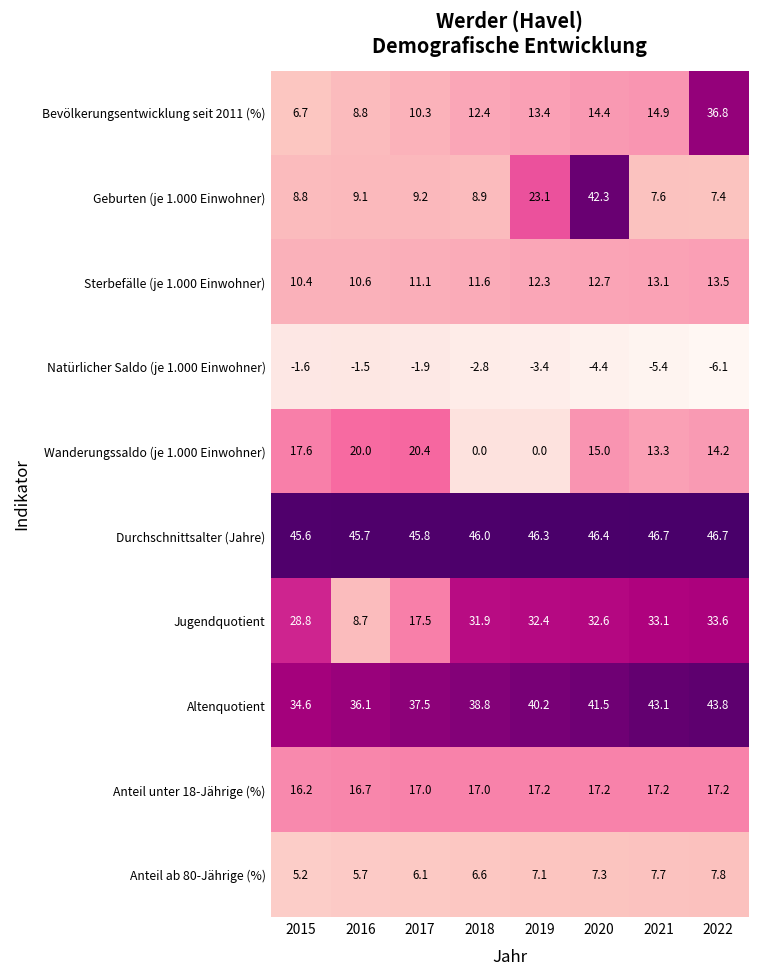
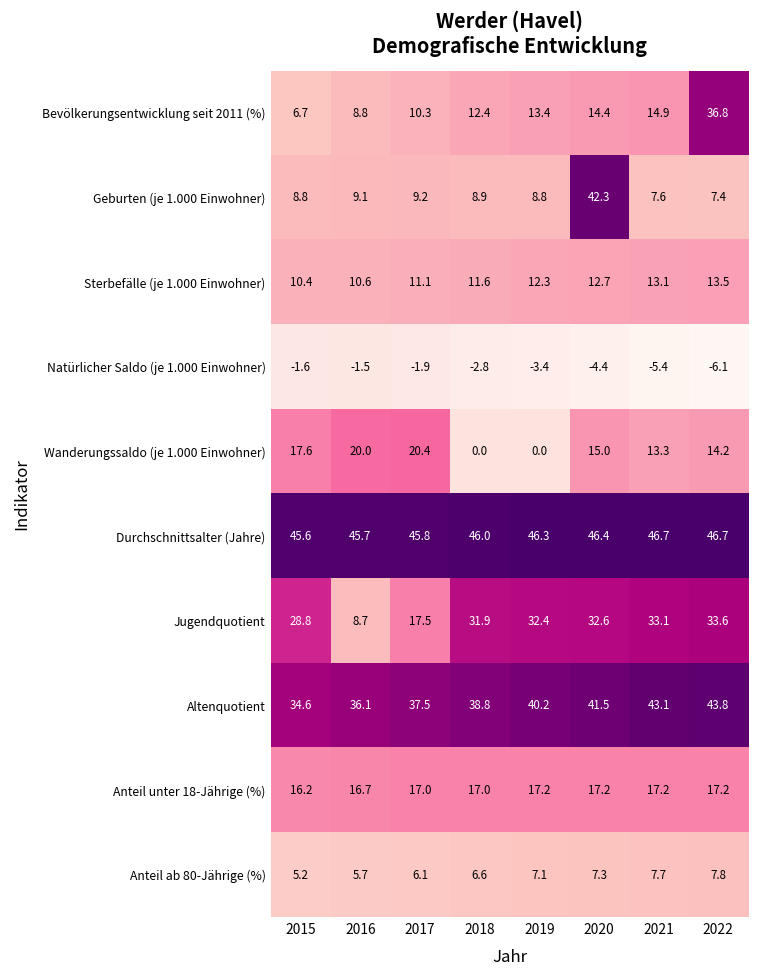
Geburten (je 1.000 Einwohner), 2019: 23.1 -> 8.8
